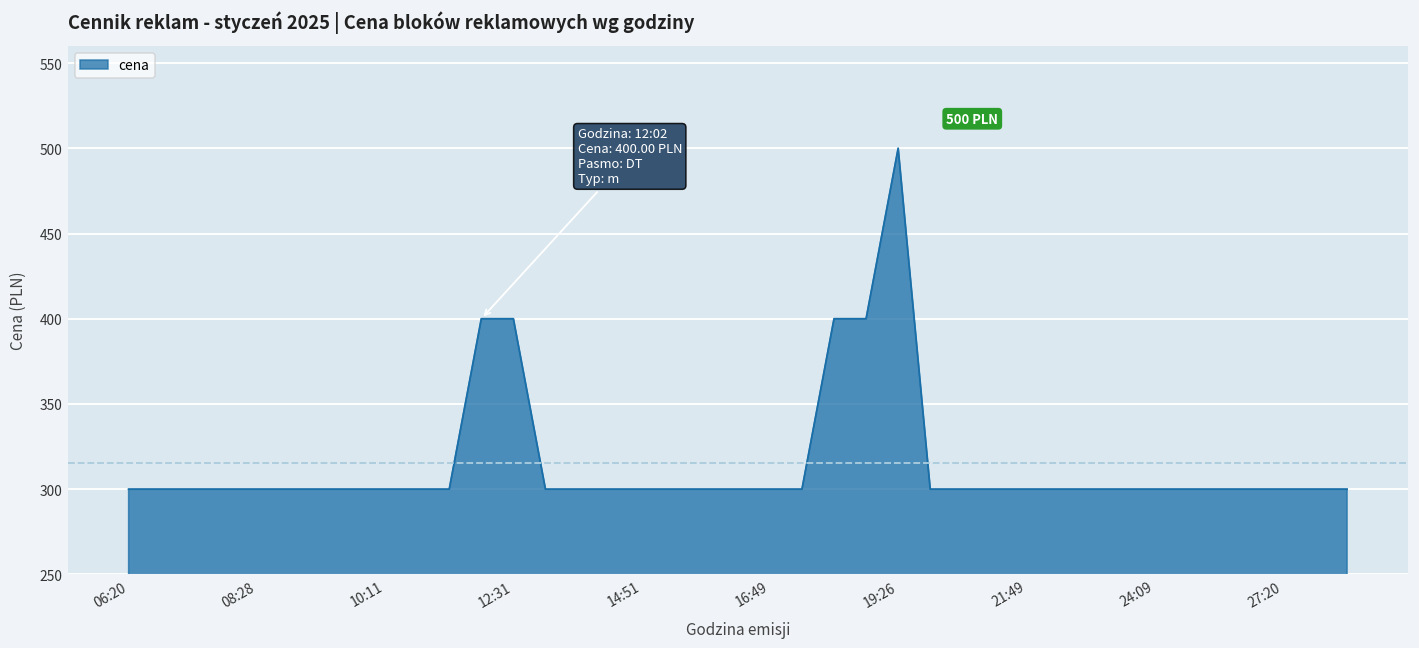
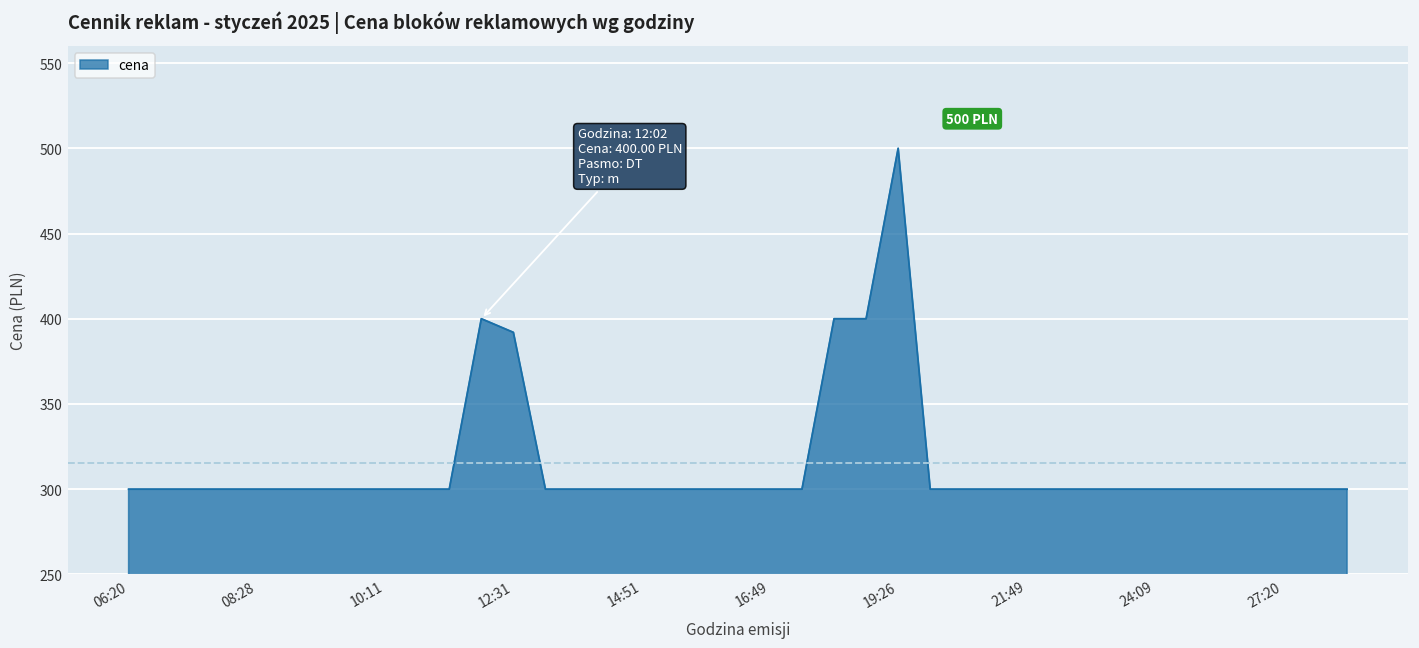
12:31: 400 -> 392
